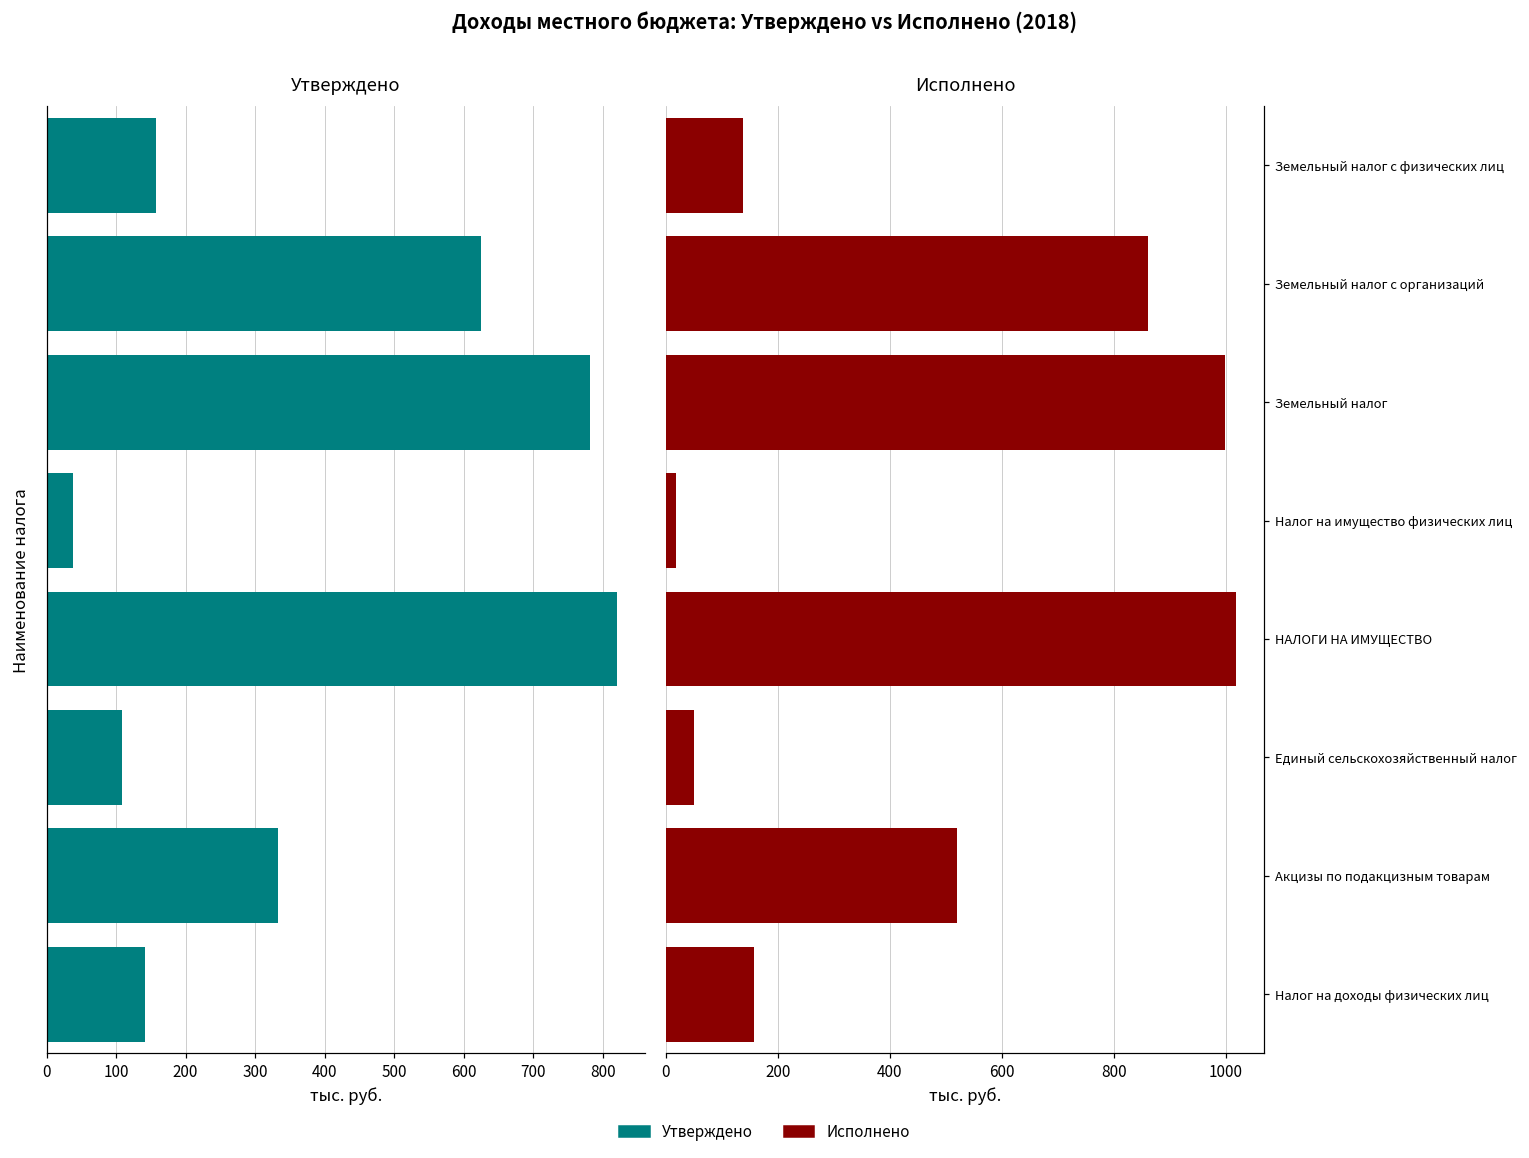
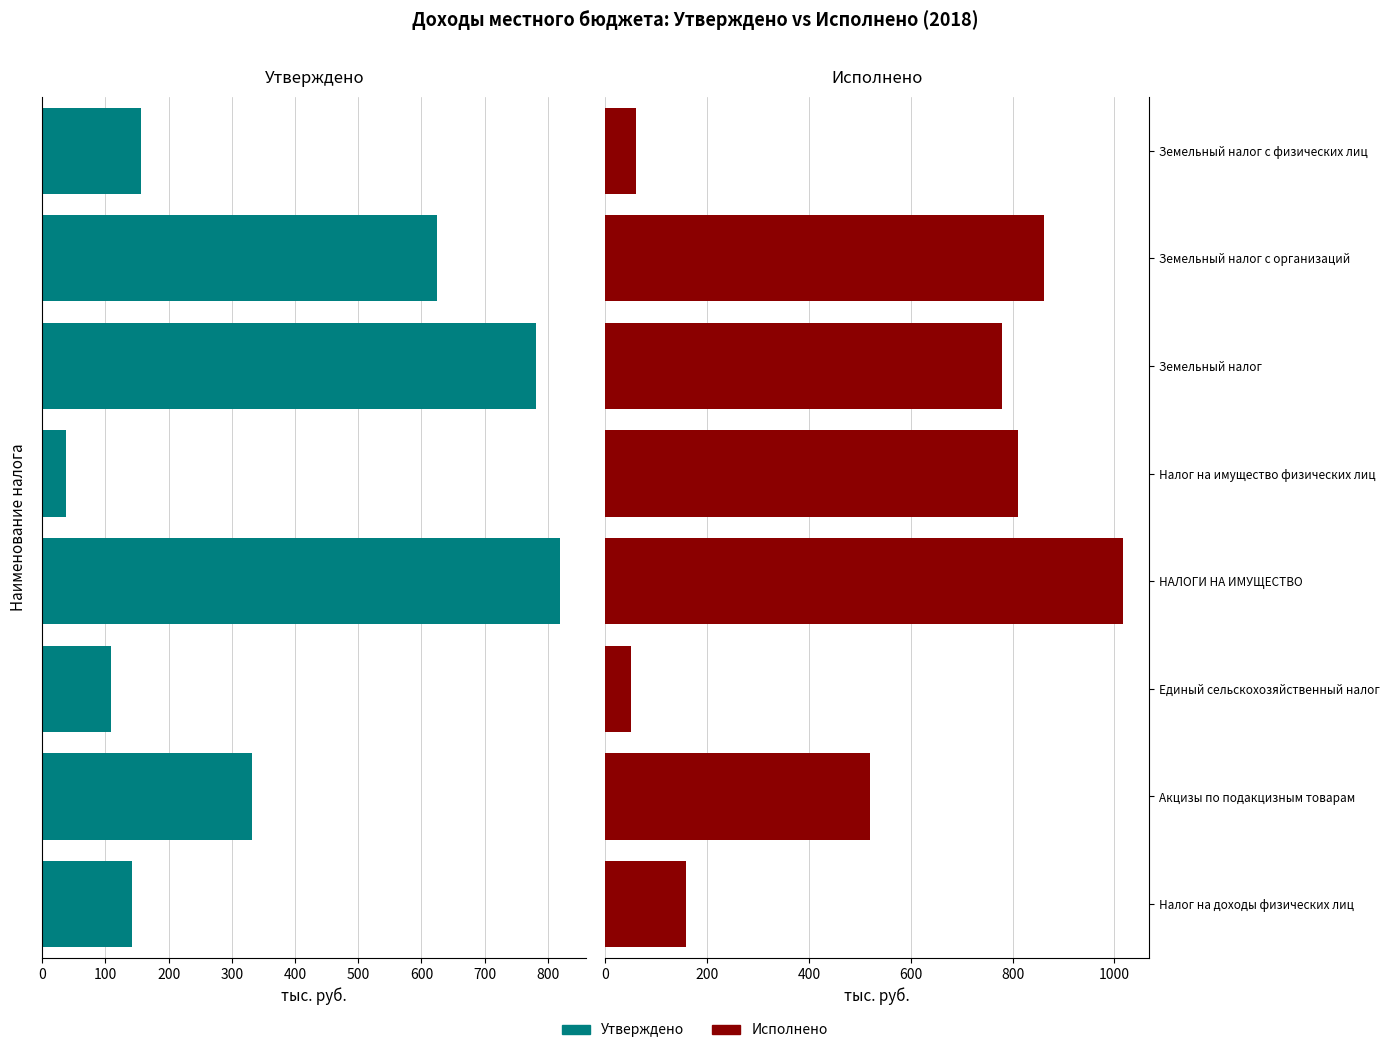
Исполнено, Земельный налог с физических лиц: 140 -> 60
Исполнено, Земельный налог: 1000 -> 780
Исполнено, Налог на имущество физических лиц: 20 -> 810
